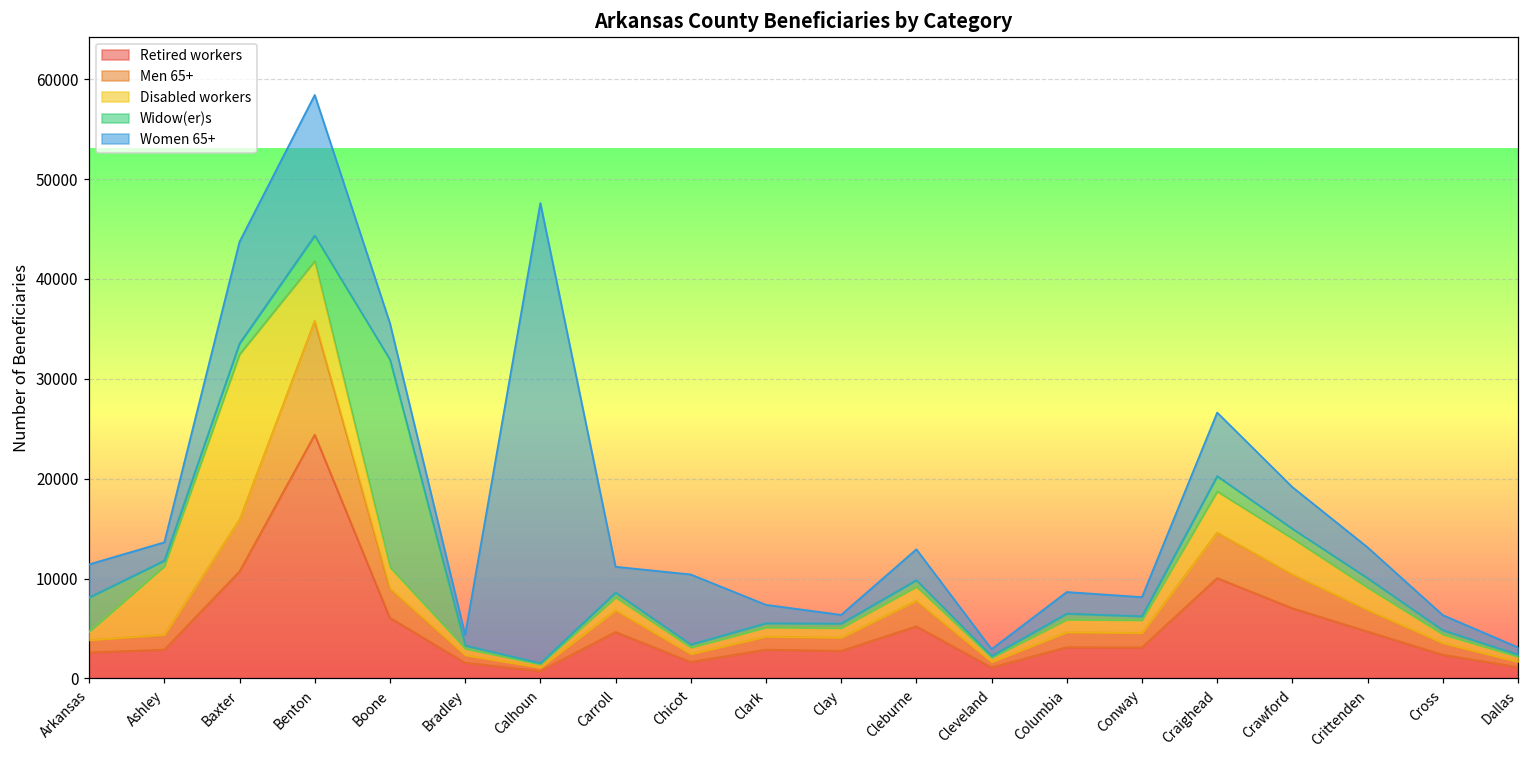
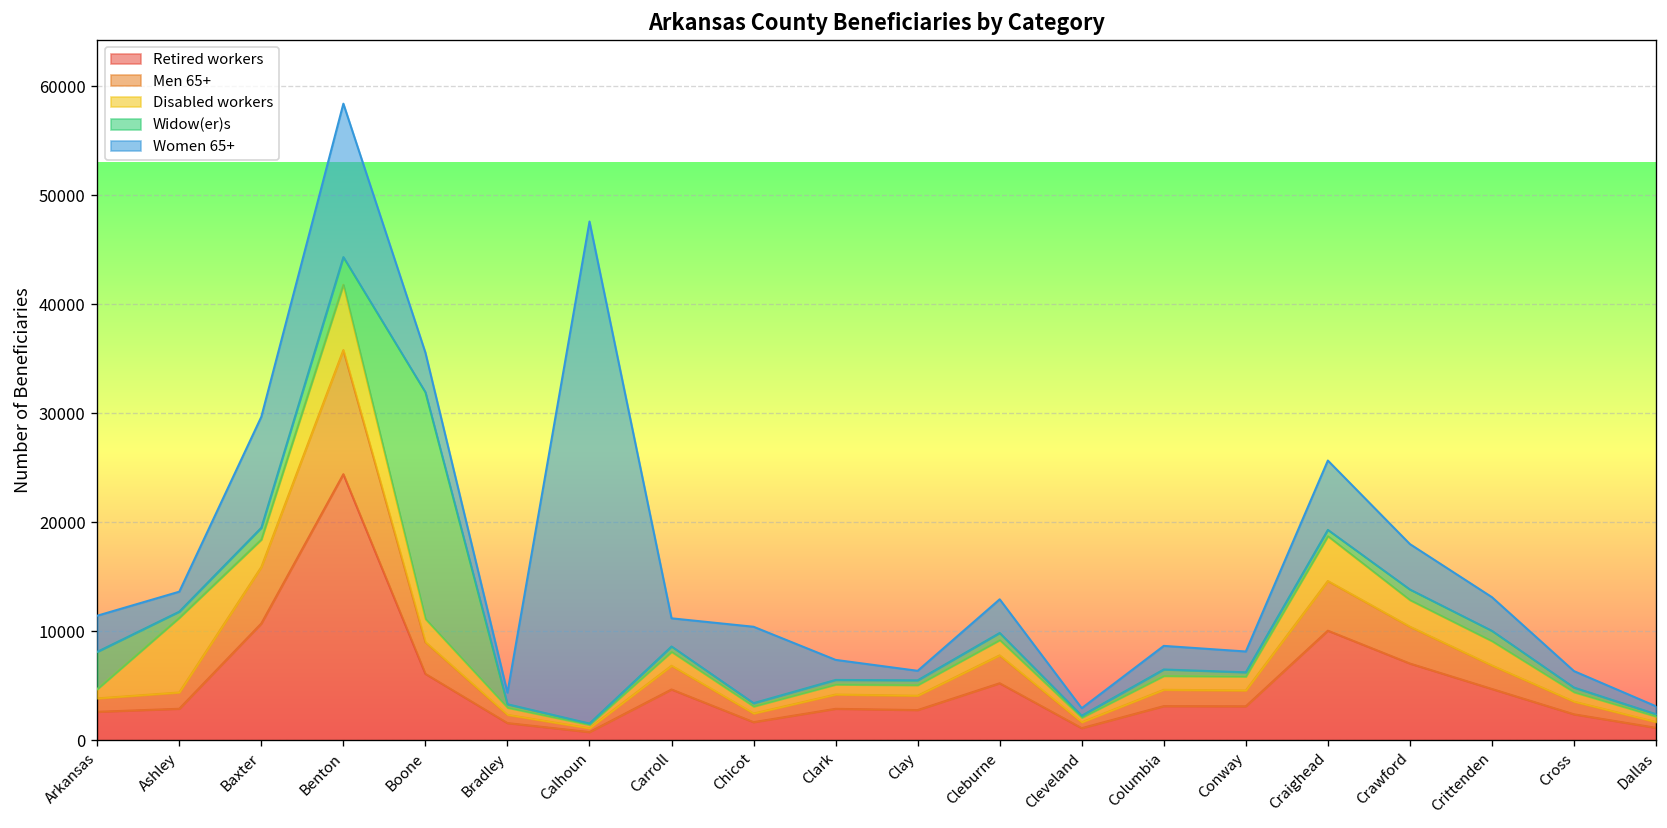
Disabled workers, Baxter: 17000 -> 3000
Widow(er)s, Craighead: 2000 -> 1000
Disabled workers, Crawford: 4000 -> 2000
